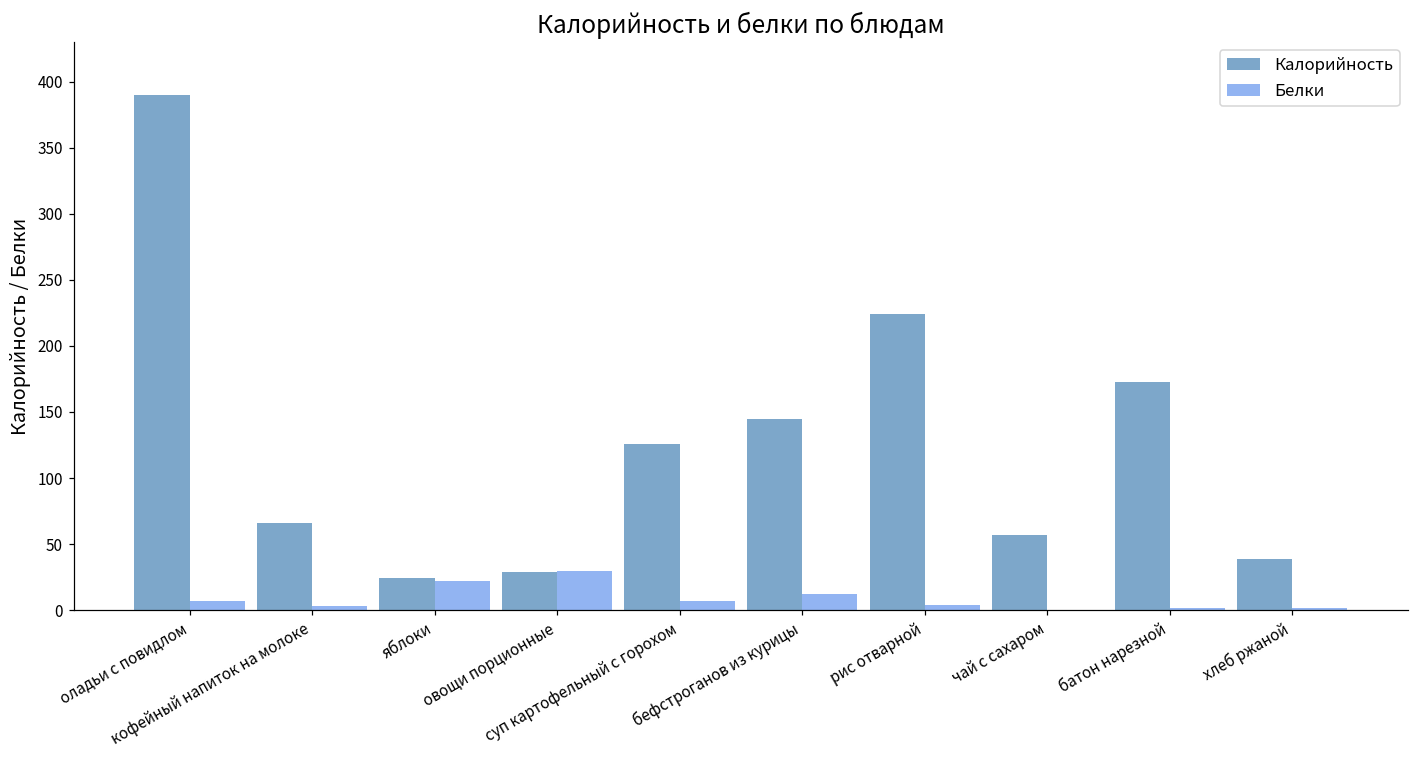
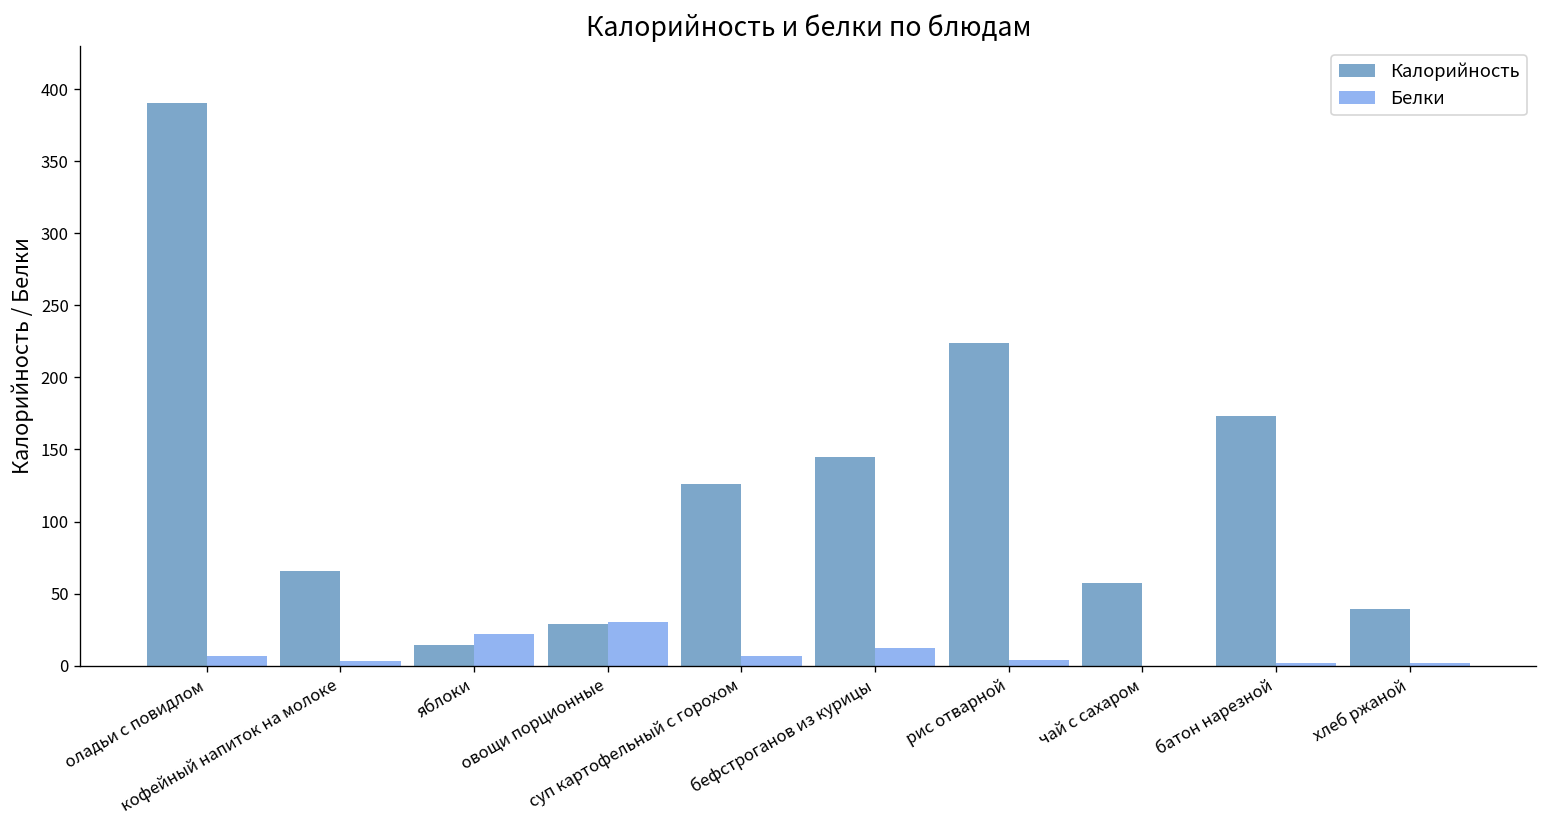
Калорийность, яблоки: 24 -> 14
